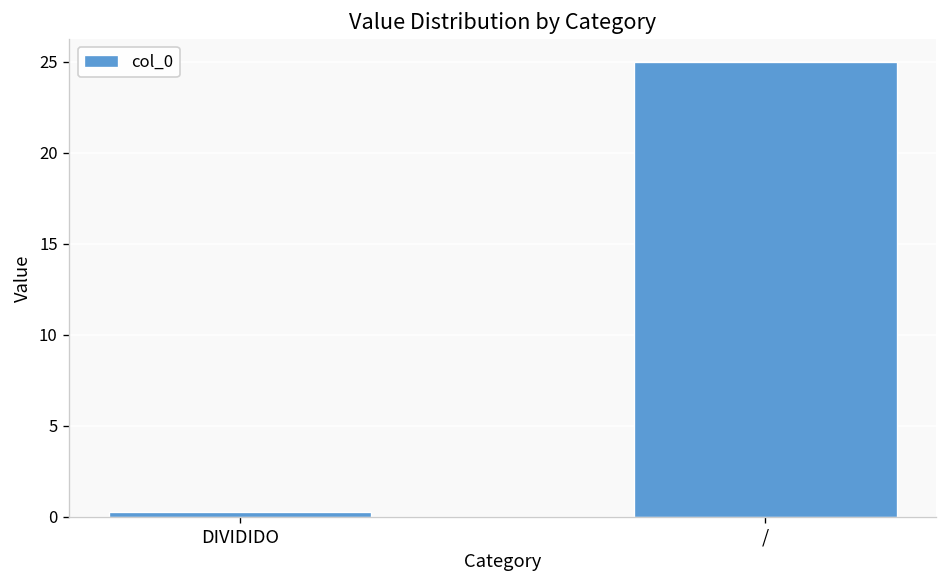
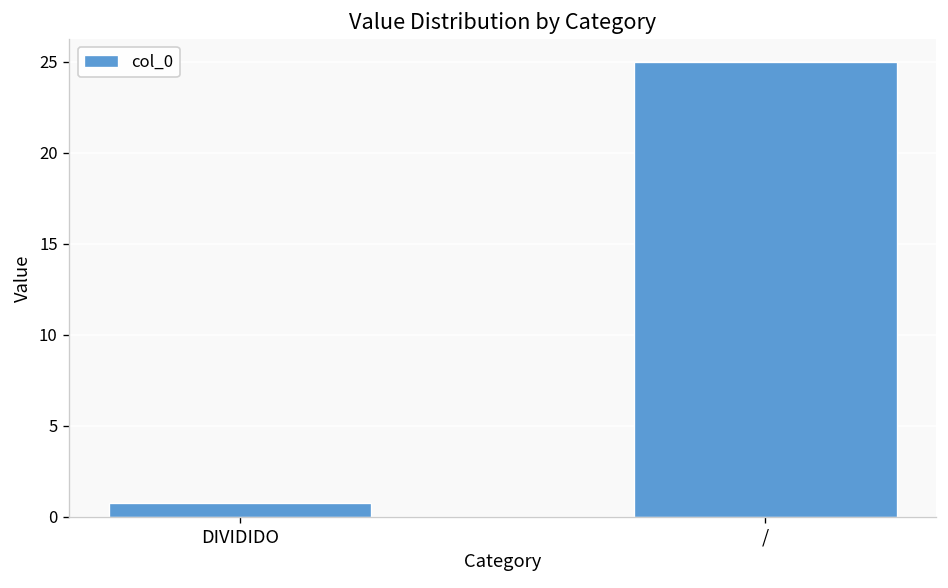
DIVIDIDO: 0.3 -> 0.8
